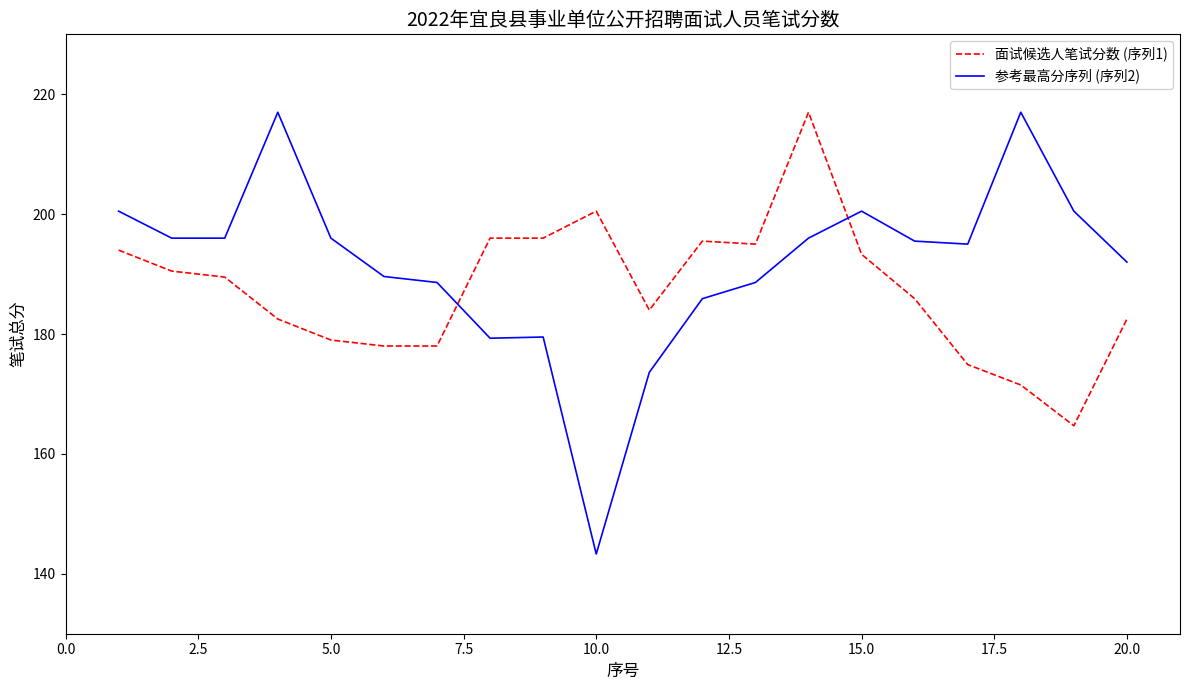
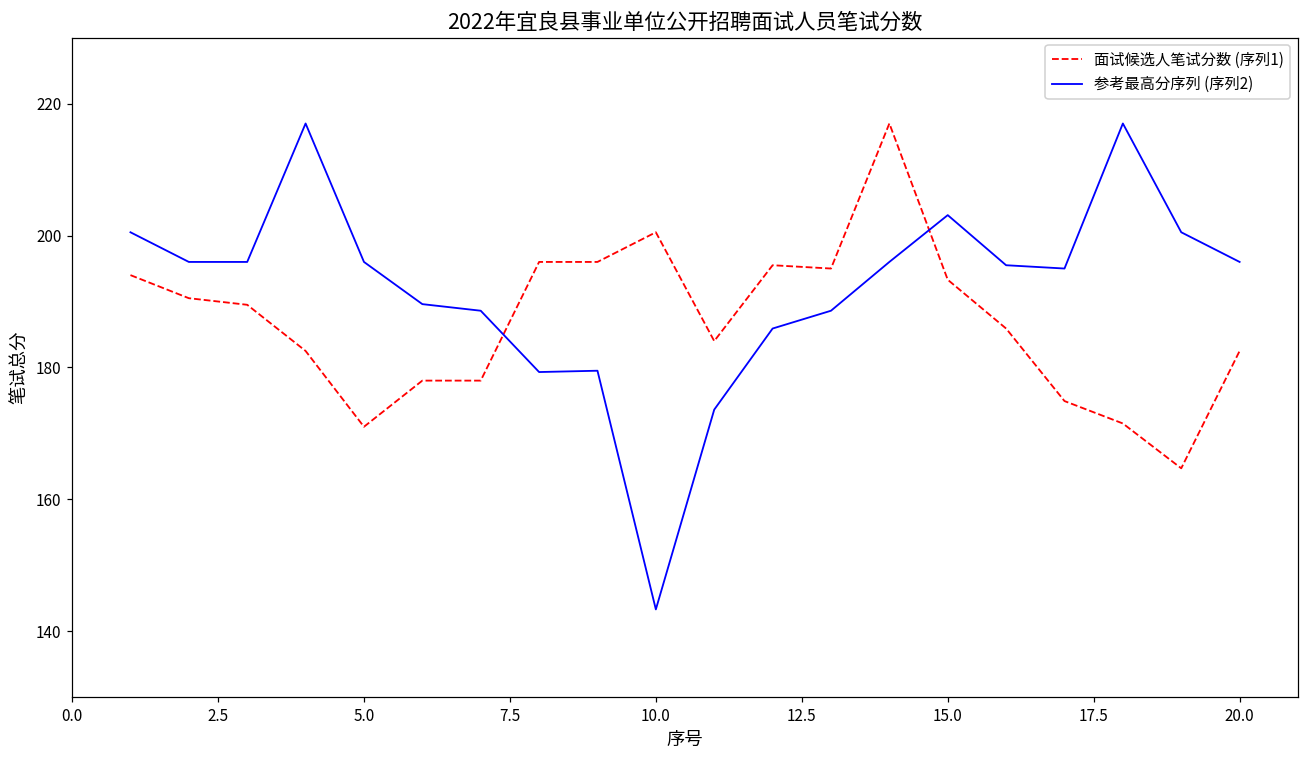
面试候选人笔试分数 (序列1), 5.0: 179 -> 171
参考最高分序列 (序列2), 15.0: 201 -> 203
参考最高分序列 (序列2), 20.0: 192 -> 196
